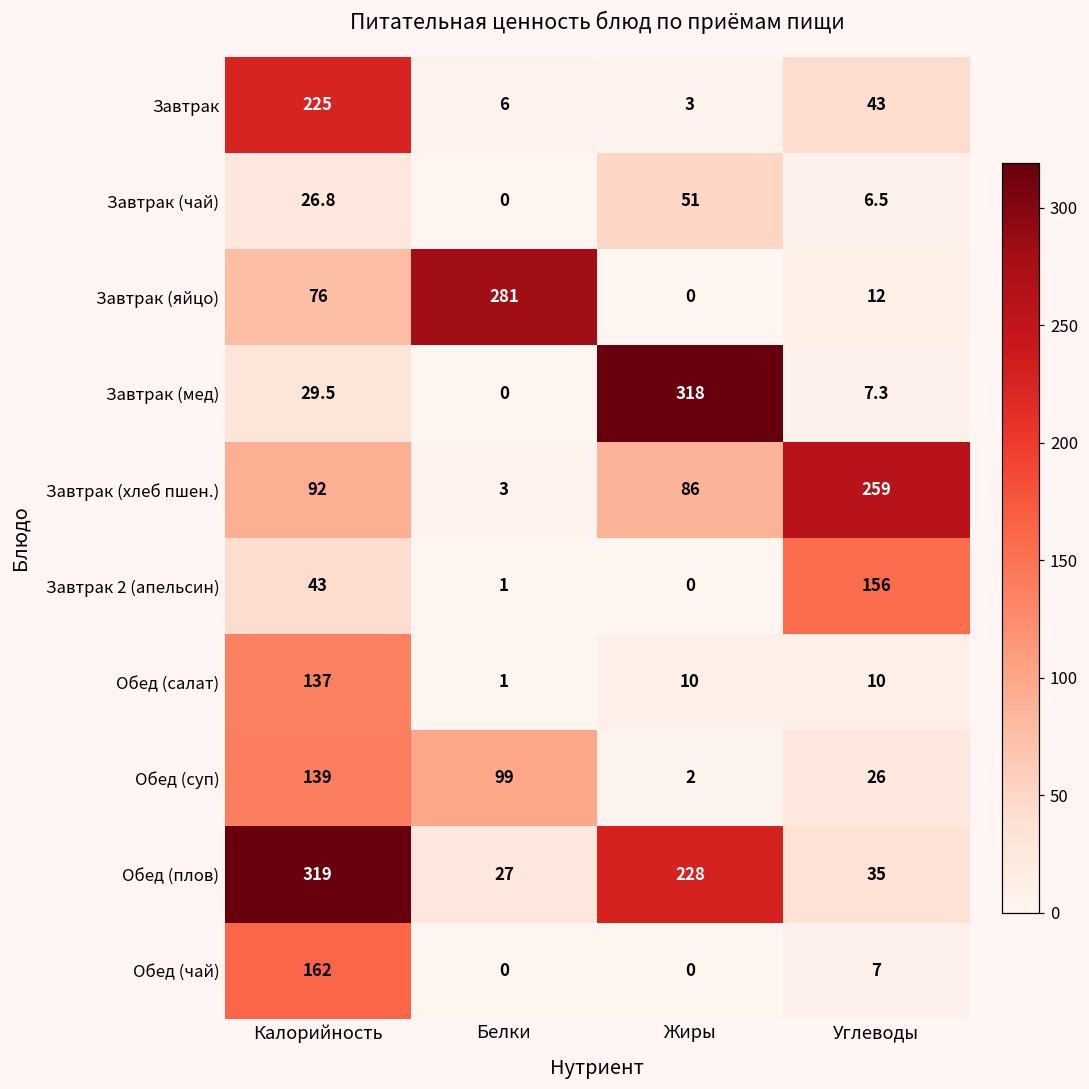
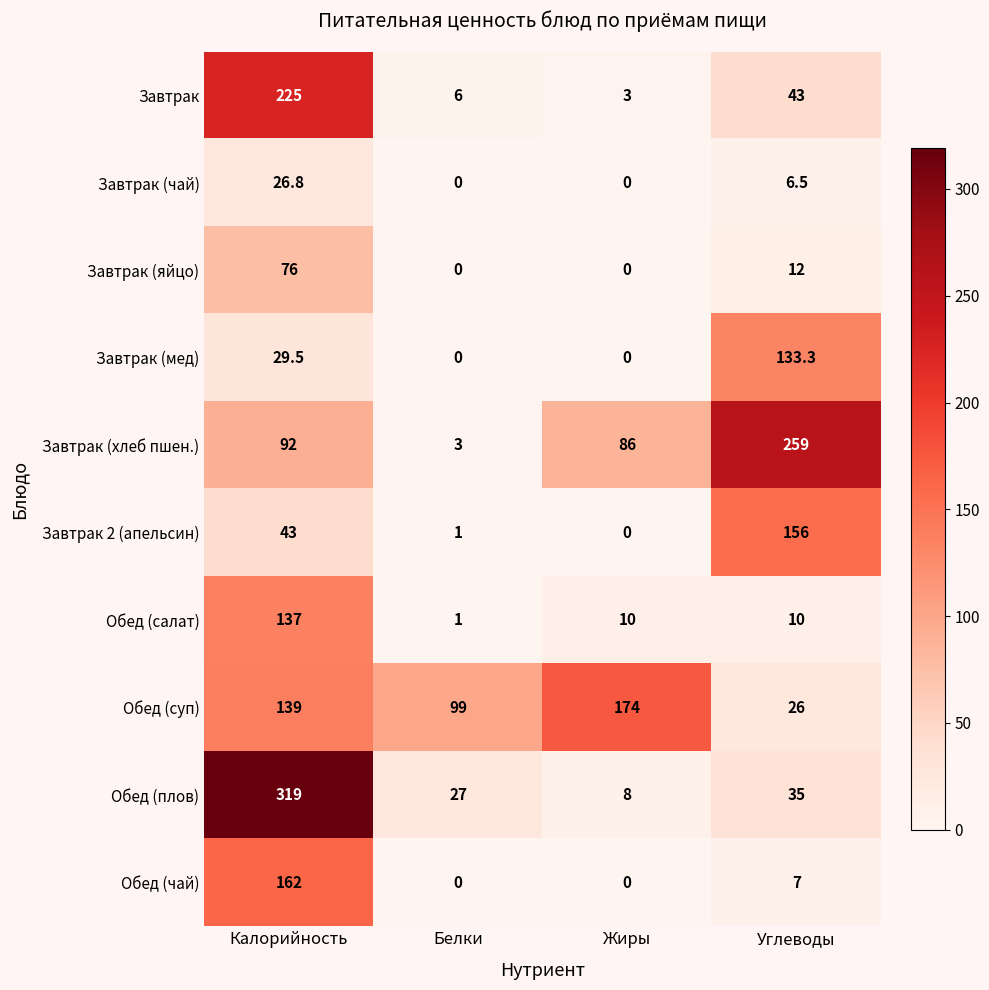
Завтрак (чай), Жиры: 51 -> 0
Завтрак (яйцо), Белки: 281 -> 0
Завтрак (мед), Жиры: 318 -> 0
Завтрак (мед), Углеводы: 7.3 -> 133.3
Обед (суп), Жиры: 2 -> 174
Обед (плов), Жиры: 228 -> 8
